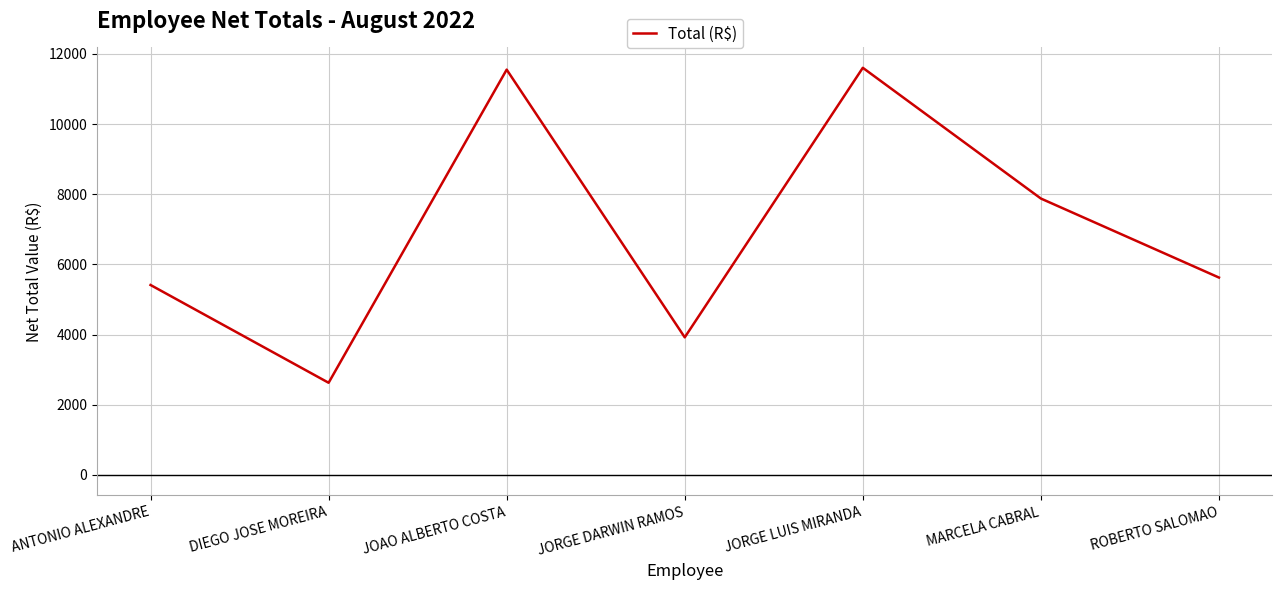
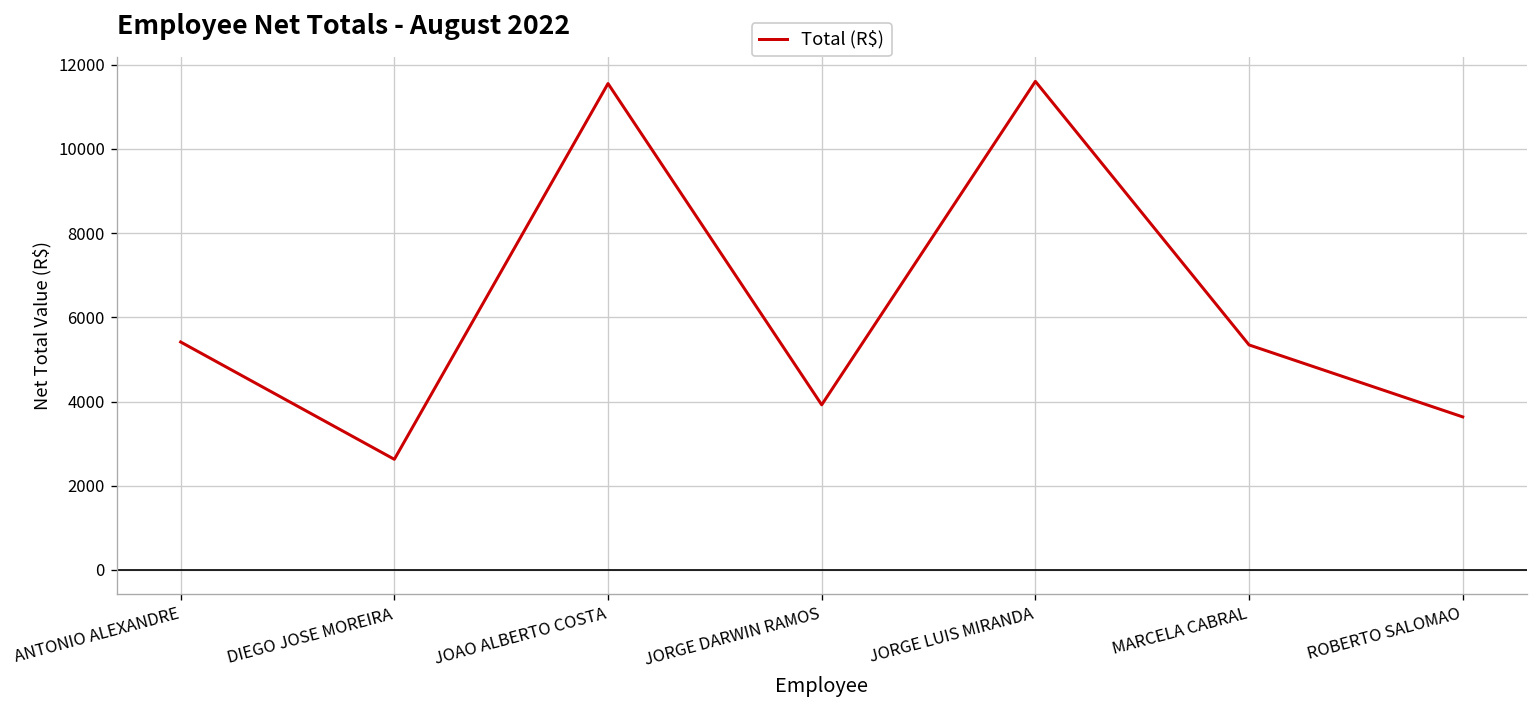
MARCELA CABRAL: 7900 -> 5300
ROBERTO SALOMAO: 5600 -> 3600
